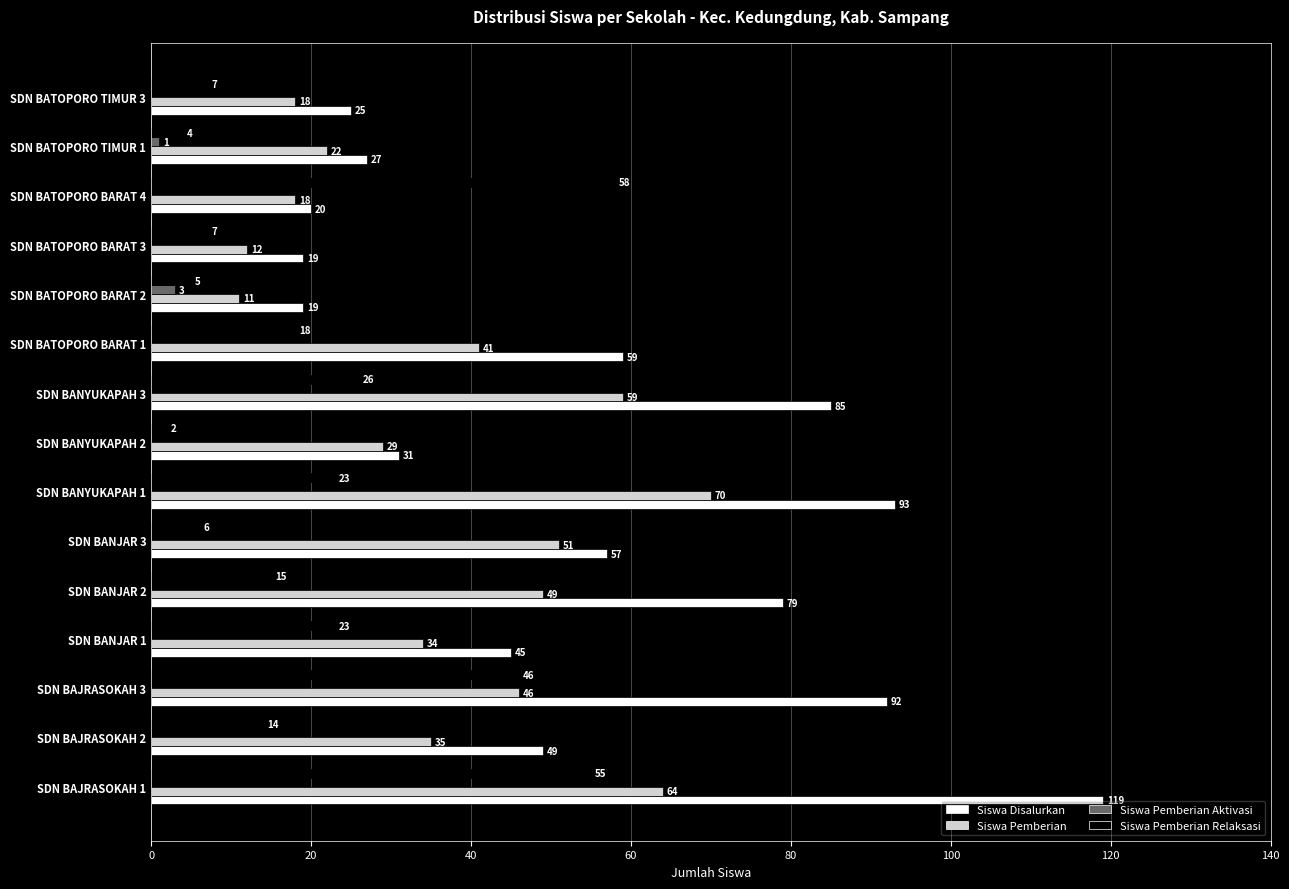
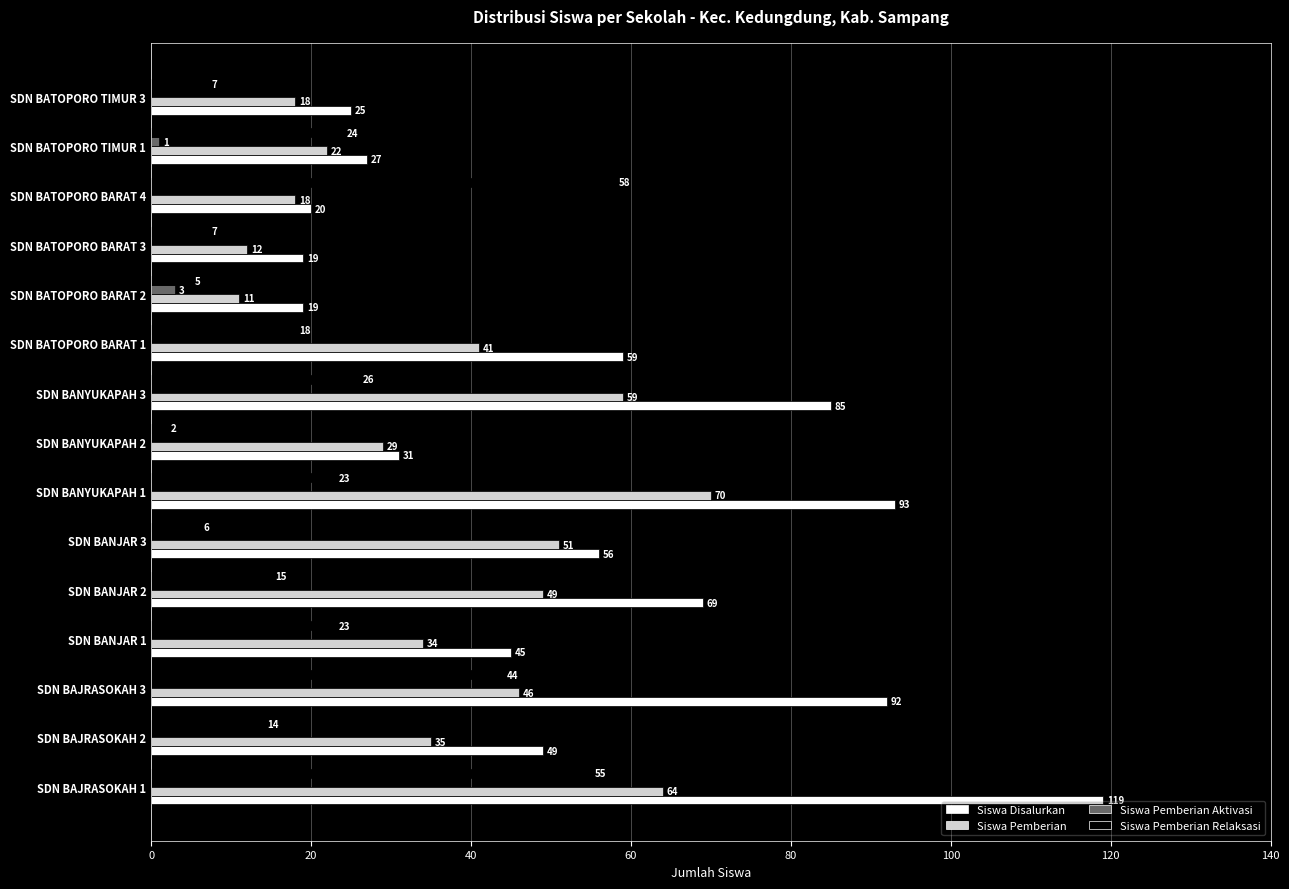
Siswa Pemberian Relaksasi, SDN BATOPORO TIMUR 1: 4 -> 24
Siswa Disalurkan, SDN BANJAR 3: 57 -> 56
Siswa Disalurkan, SDN BANJAR 2: 79 -> 69
Siswa Pemberian Relaksasi, SDN BAJRASOKAH 3: 46 -> 44
